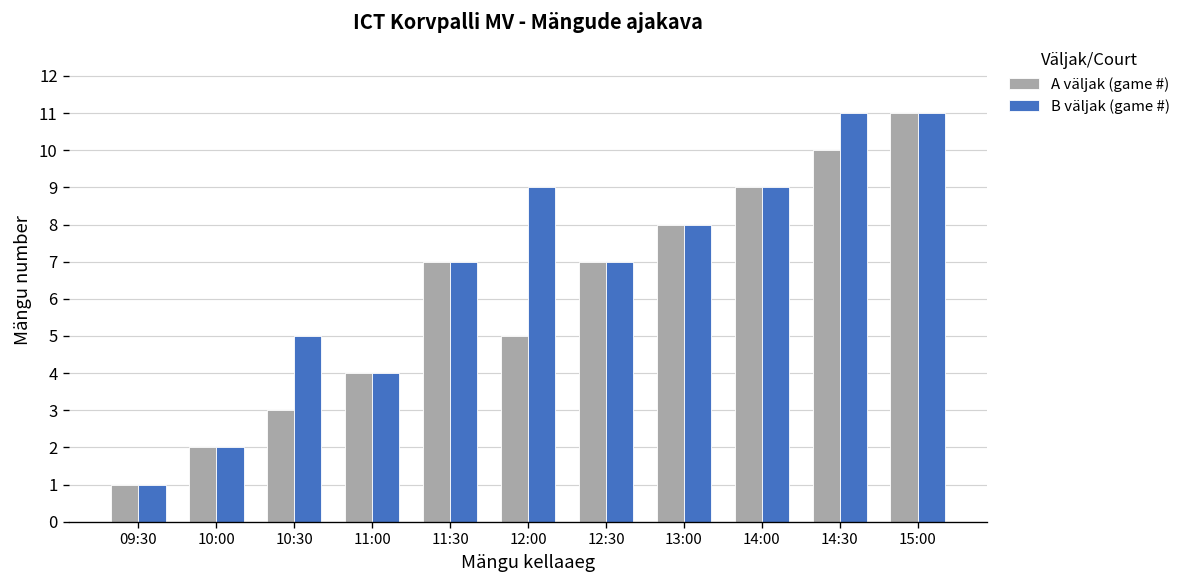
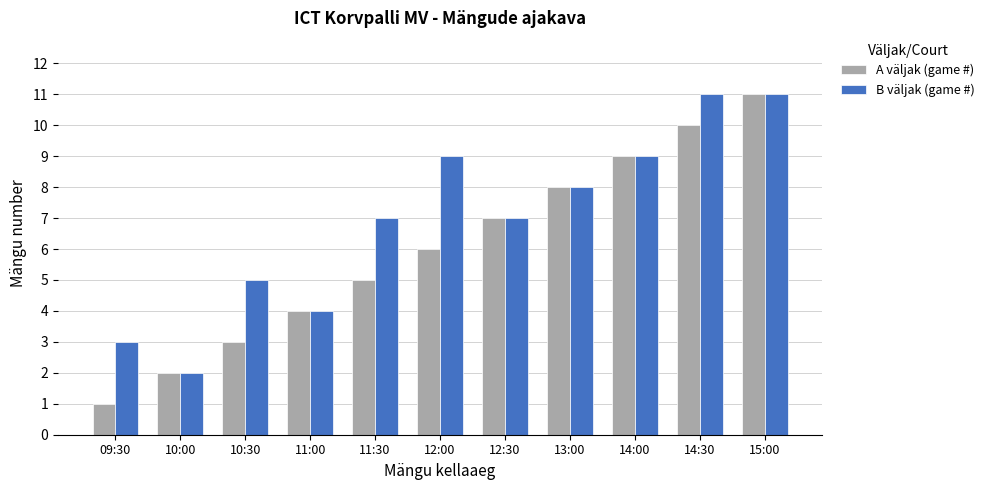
B väljak (game #), 09:30: 1 -> 3
A väljak (game #), 11:30: 7 -> 5
A väljak (game #), 12:00: 5 -> 6
